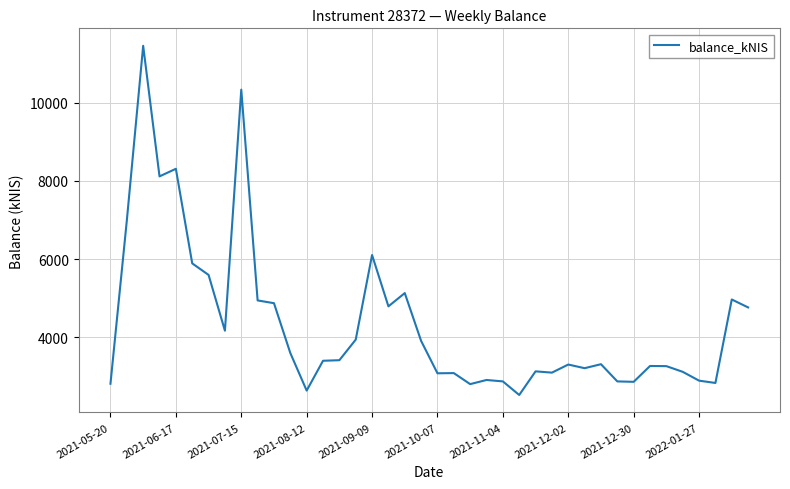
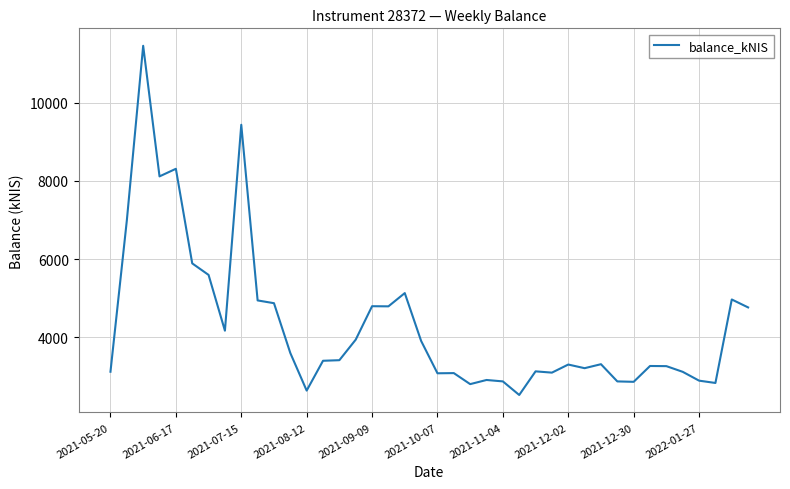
2021-05-20: 2800 -> 3100
2021-07-15: 10300 -> 9400
2021-09-09: 6100 -> 4800
